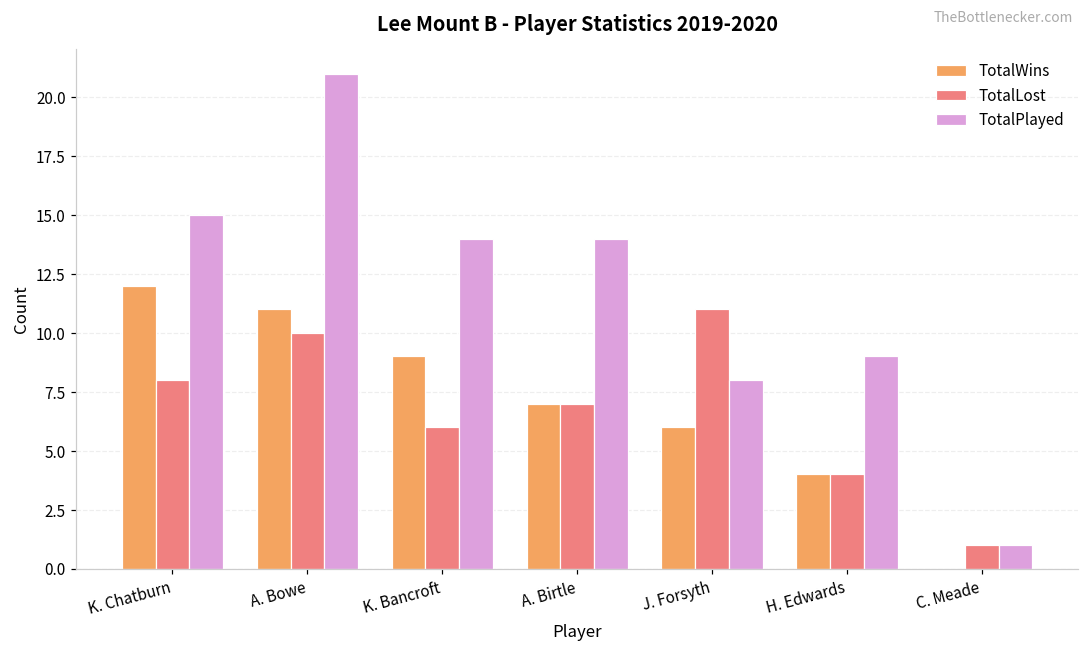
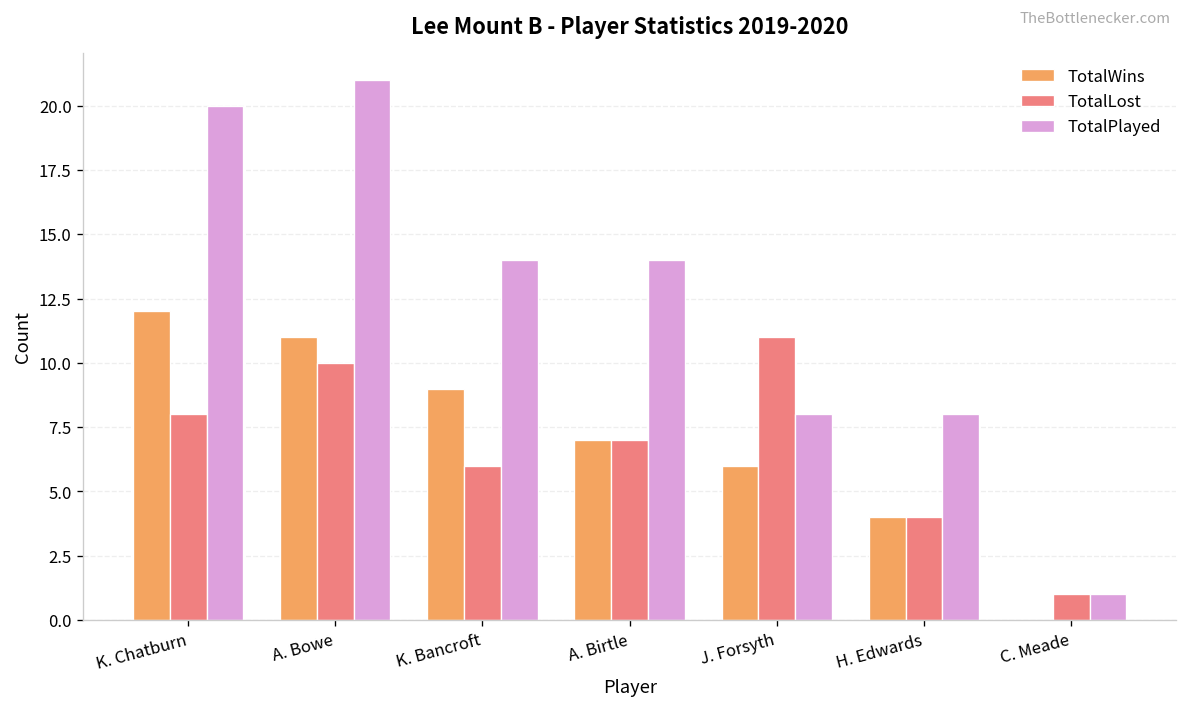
TotalPlayed, K. Chatburn: 15 -> 20
TotalPlayed, H. Edwards: 9 -> 8
